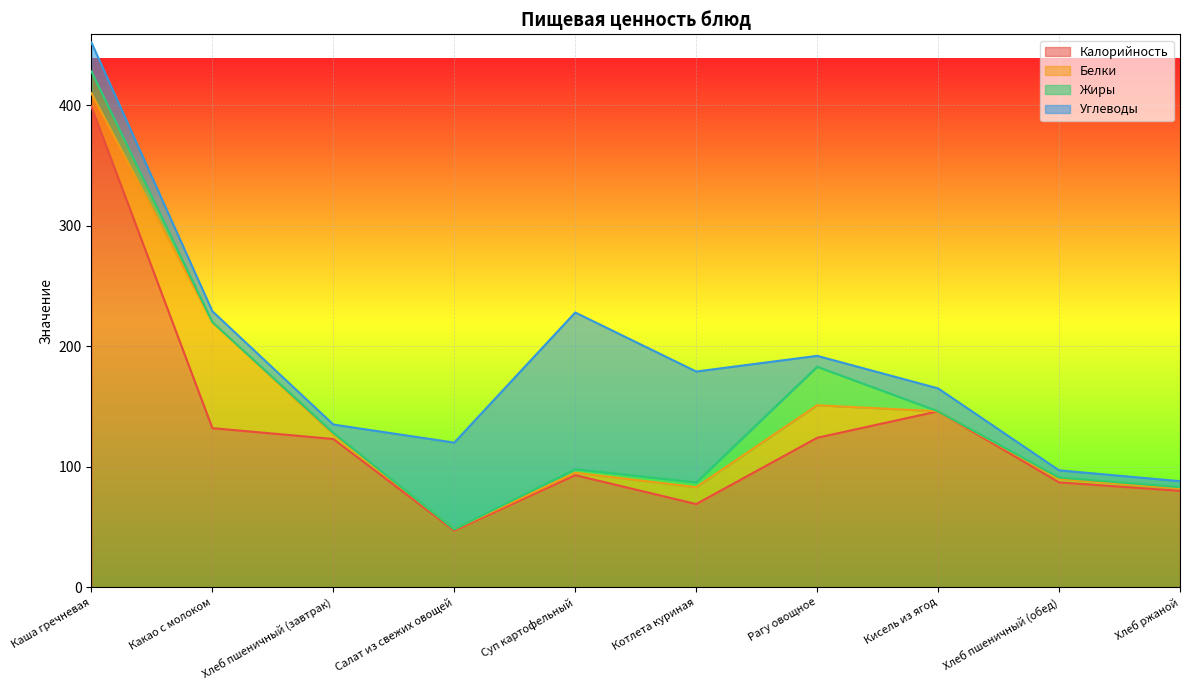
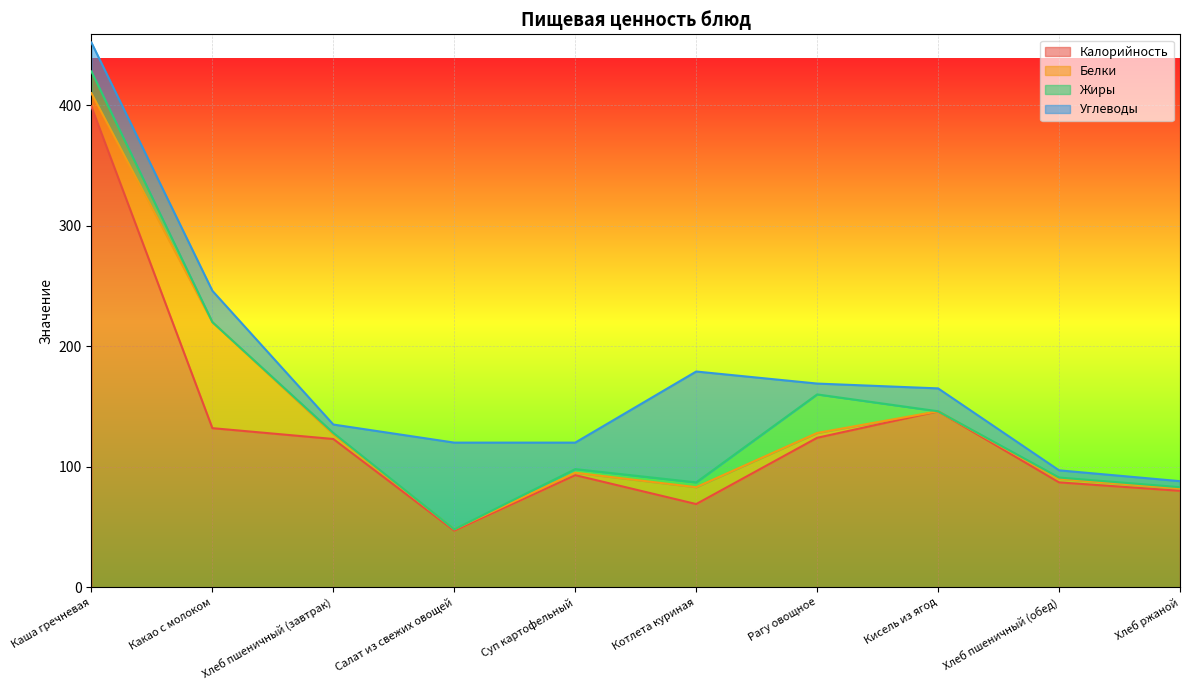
Углеводы, Какао с молоком: 9 -> 26
Углеводы, Суп картофельный: 130 -> 22
Белки, Рагу овощное: 27 -> 4
